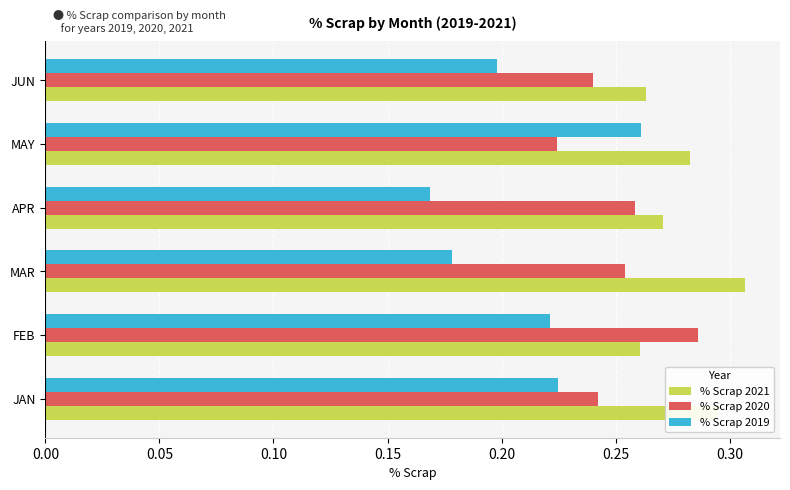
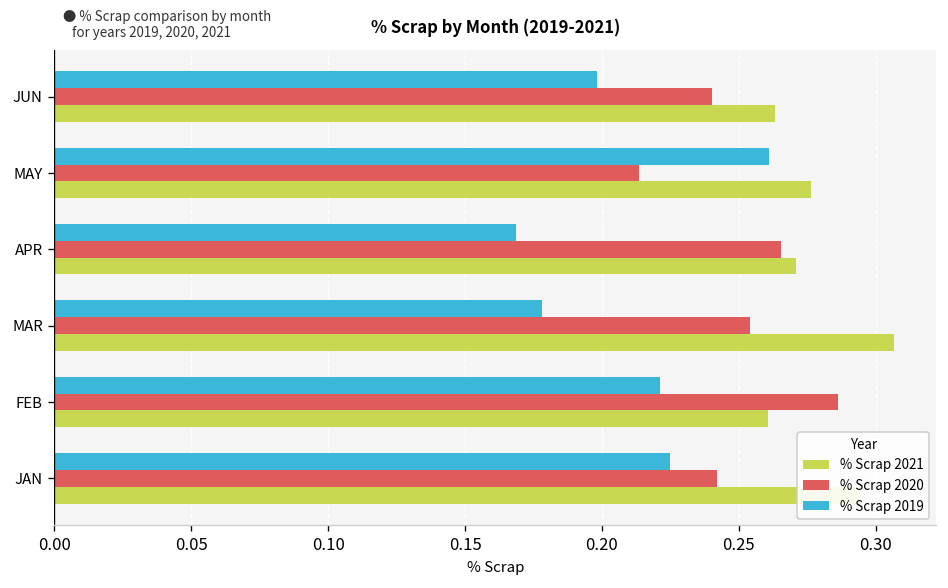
% Scrap 2020, MAY: 0.224 -> 0.214
% Scrap 2021, MAY: 0.283 -> 0.277
% Scrap 2020, APR: 0.258 -> 0.266
